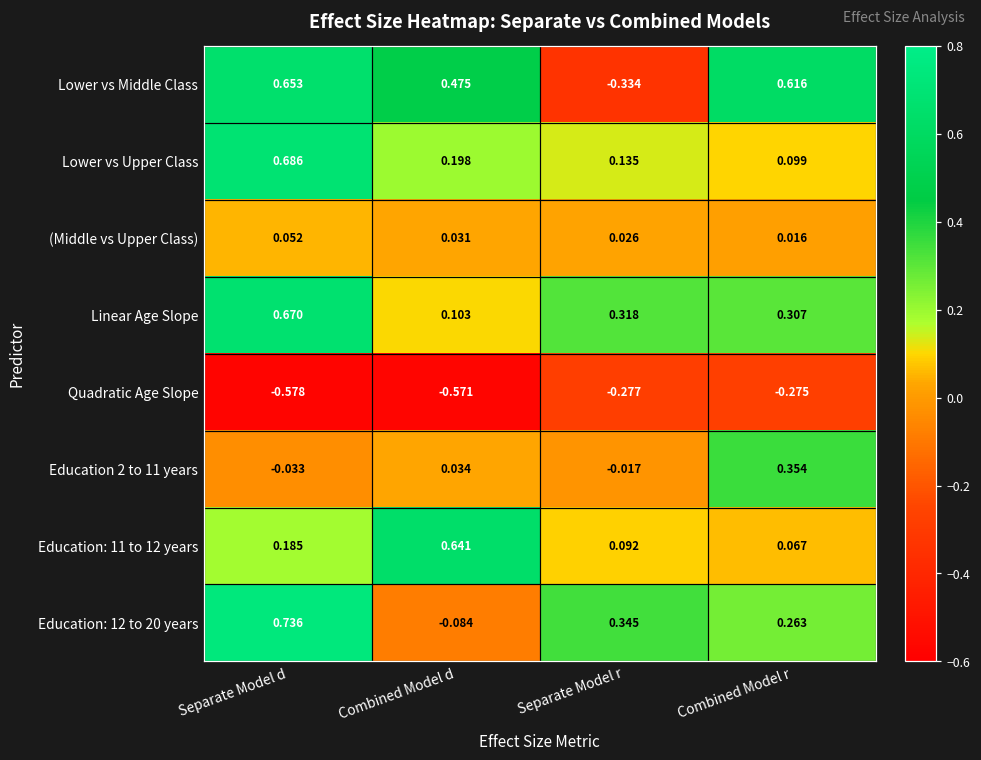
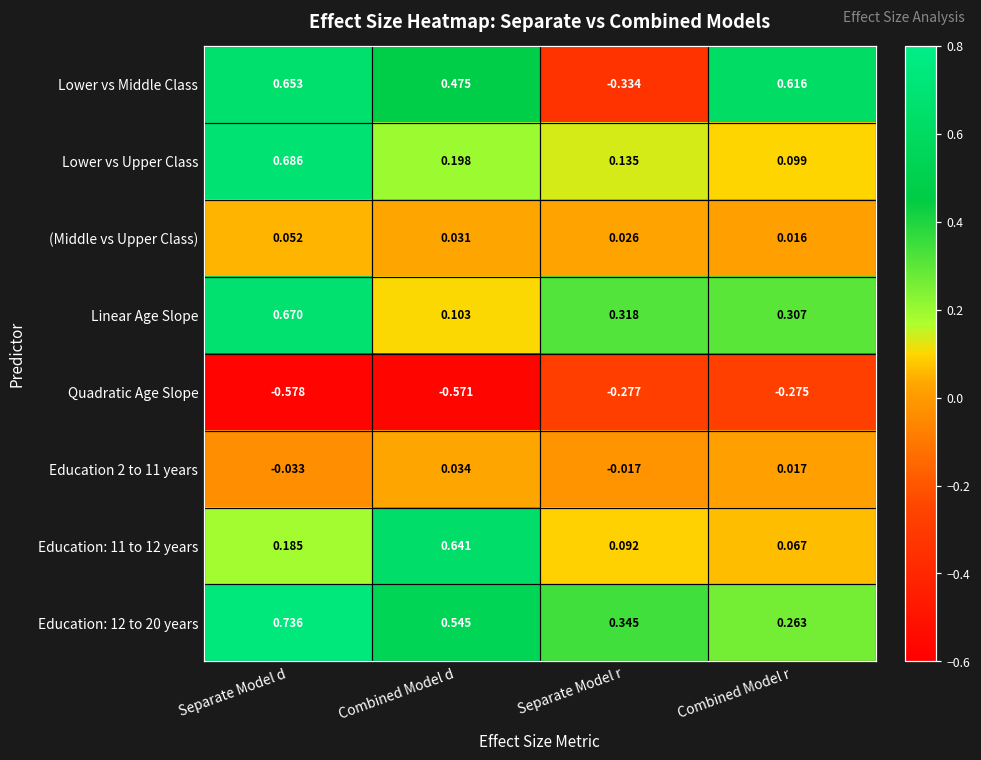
Education 2 to 11 years, Combined Model r: 0.354 -> 0.017
Education: 12 to 20 years, Combined Model d: -0.084 -> 0.545
